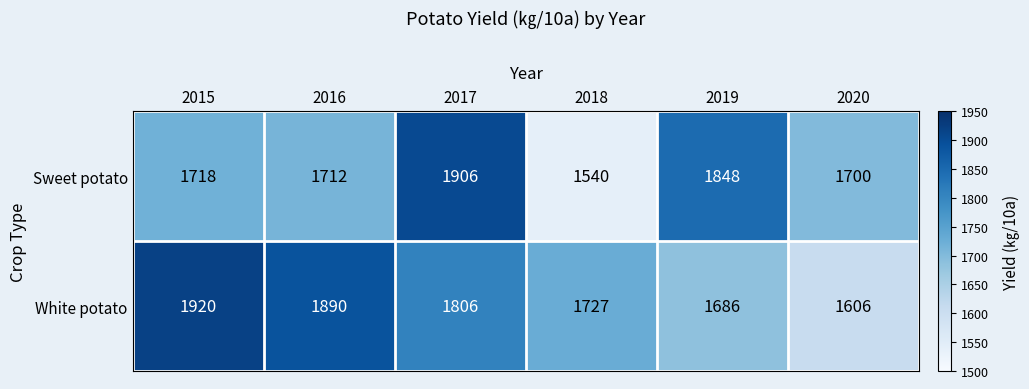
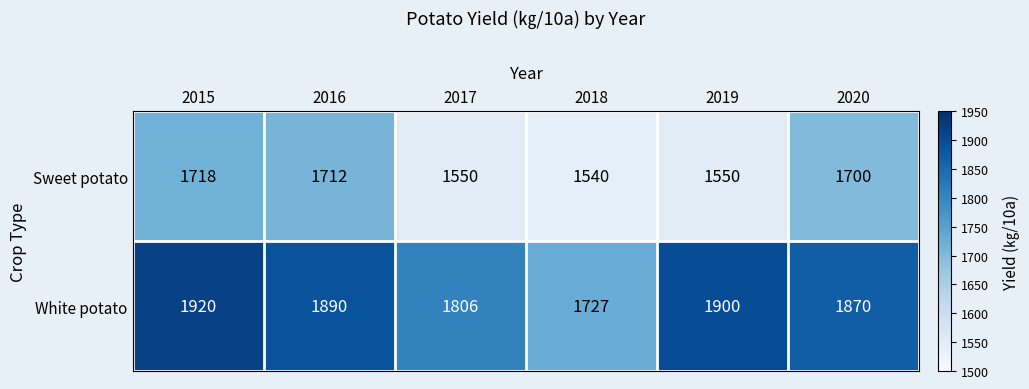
Sweet potato, 2017: 1906 -> 1550
Sweet potato, 2019: 1848 -> 1550
White potato, 2019: 1686 -> 1900
White potato, 2020: 1606 -> 1870
